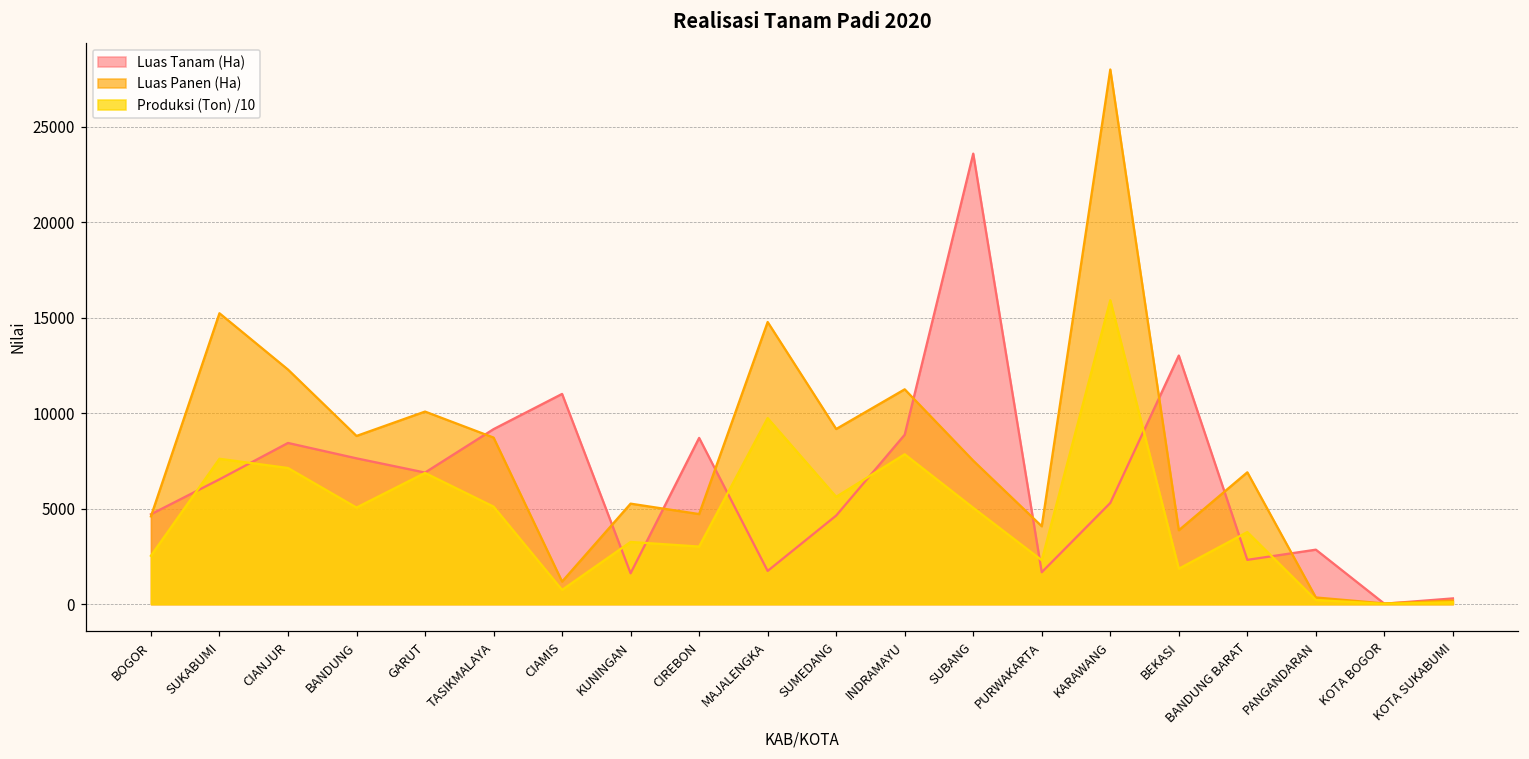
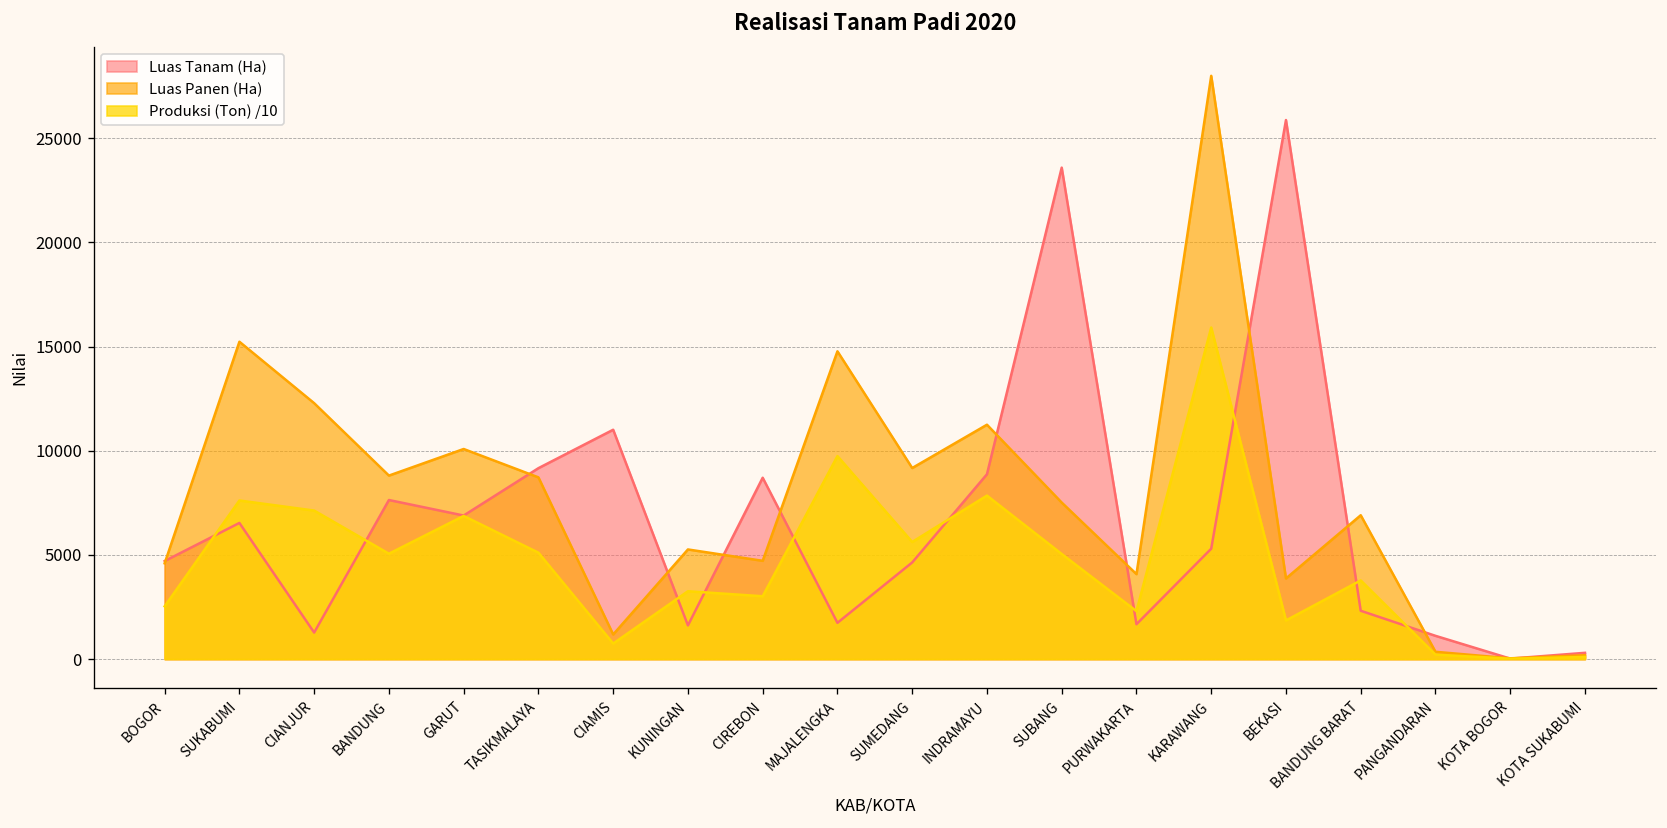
Luas Tanam (Ha), CIANJUR: 8400 -> 1300
Luas Tanam (Ha), BEKASI: 13000 -> 25900
Luas Tanam (Ha), PANGANDARAN: 2900 -> 1100
